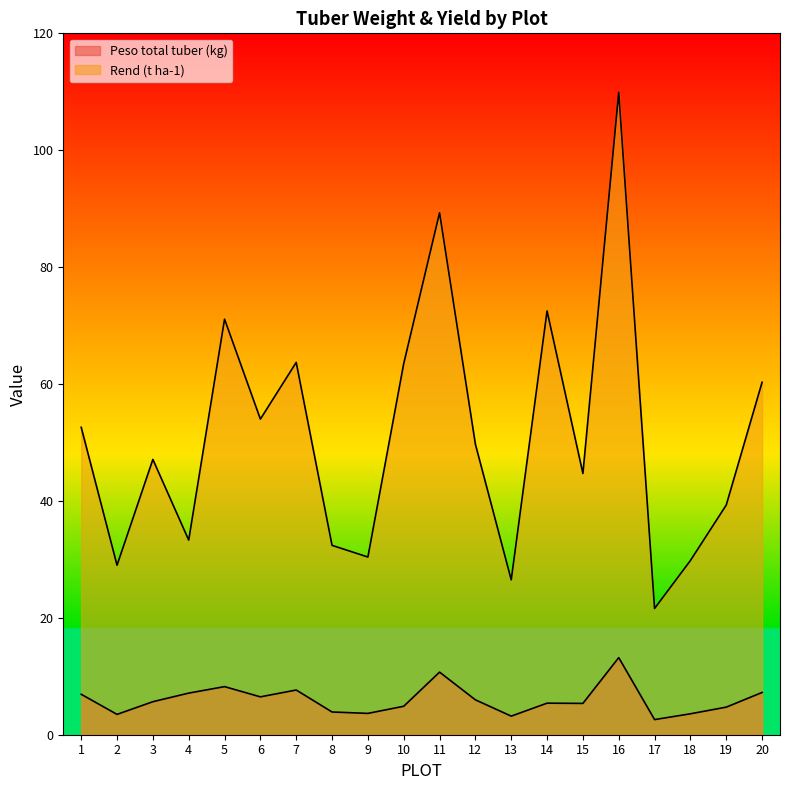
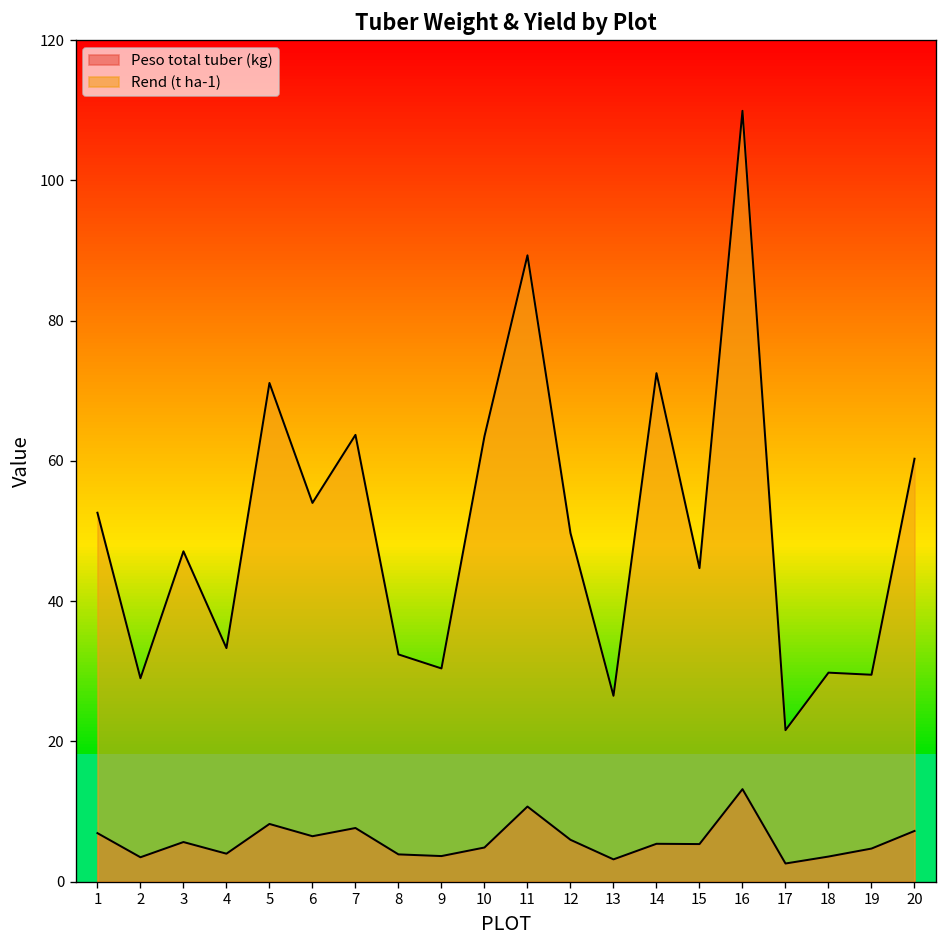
Peso total tuber (kg), 4: 7 -> 4
Rend (t ha-1), 19: 39 -> 30
